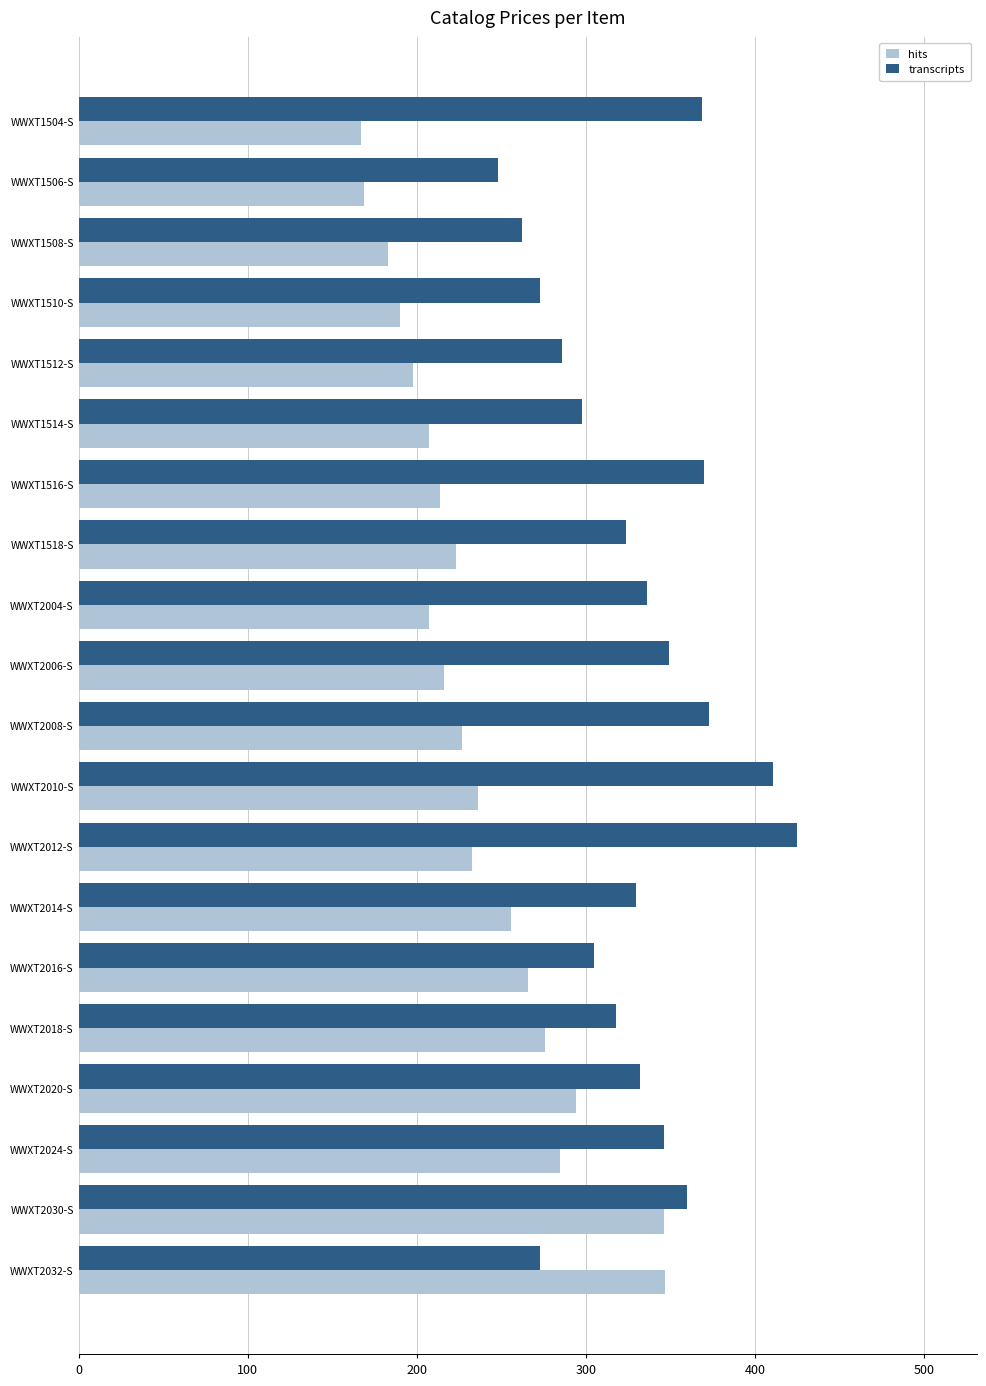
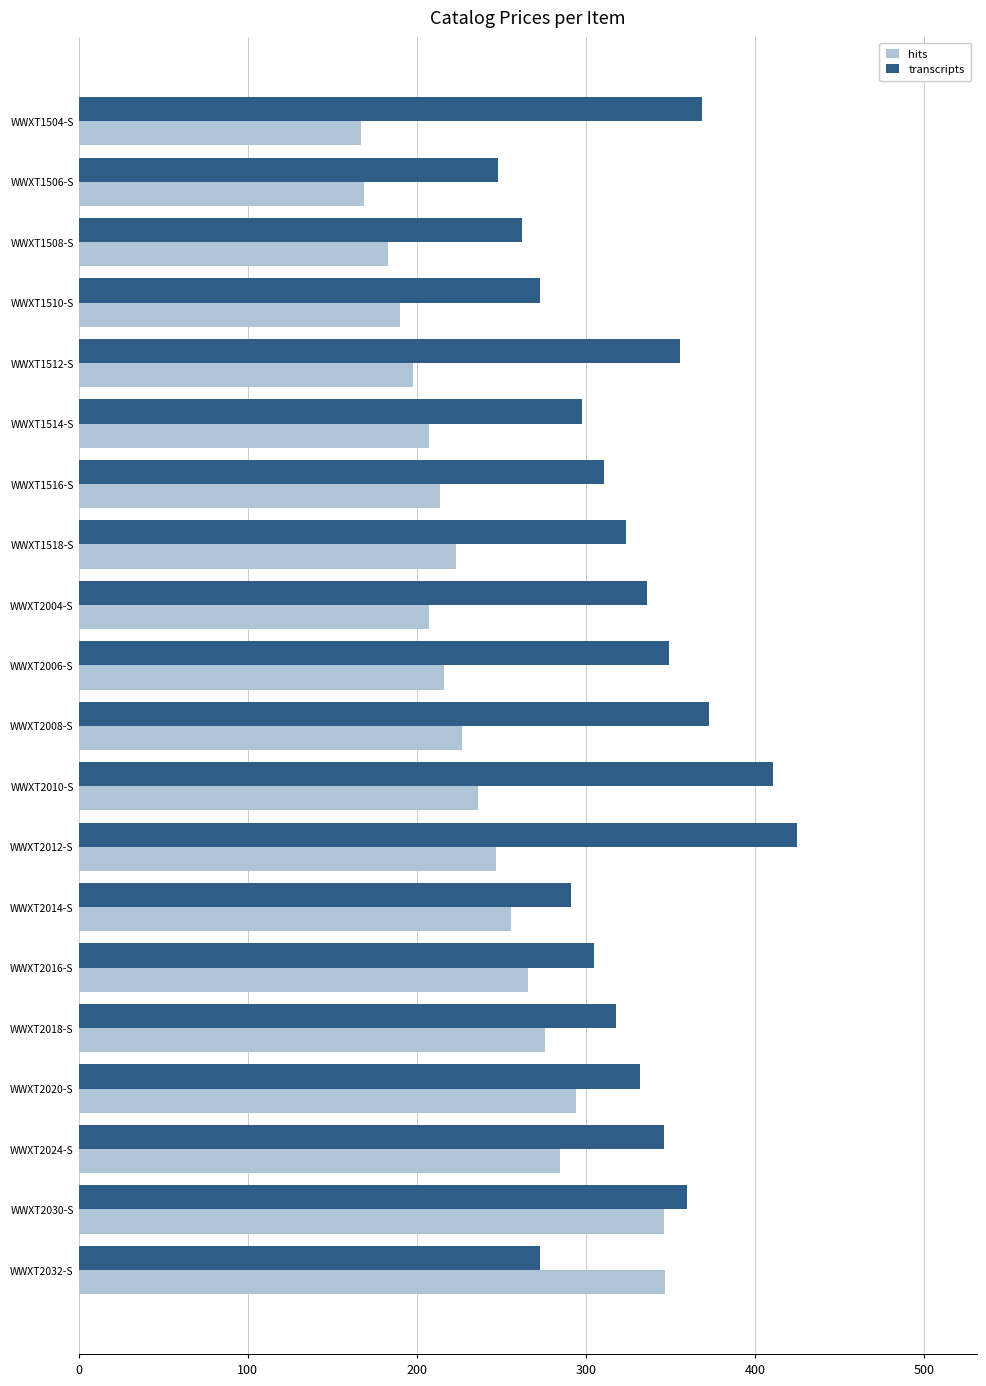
transcripts, WWXT1512-S: 286 -> 356
transcripts, WWXT1516-S: 370 -> 311
hits, WWXT2012-S: 233 -> 247
transcripts, WWXT2014-S: 330 -> 291
